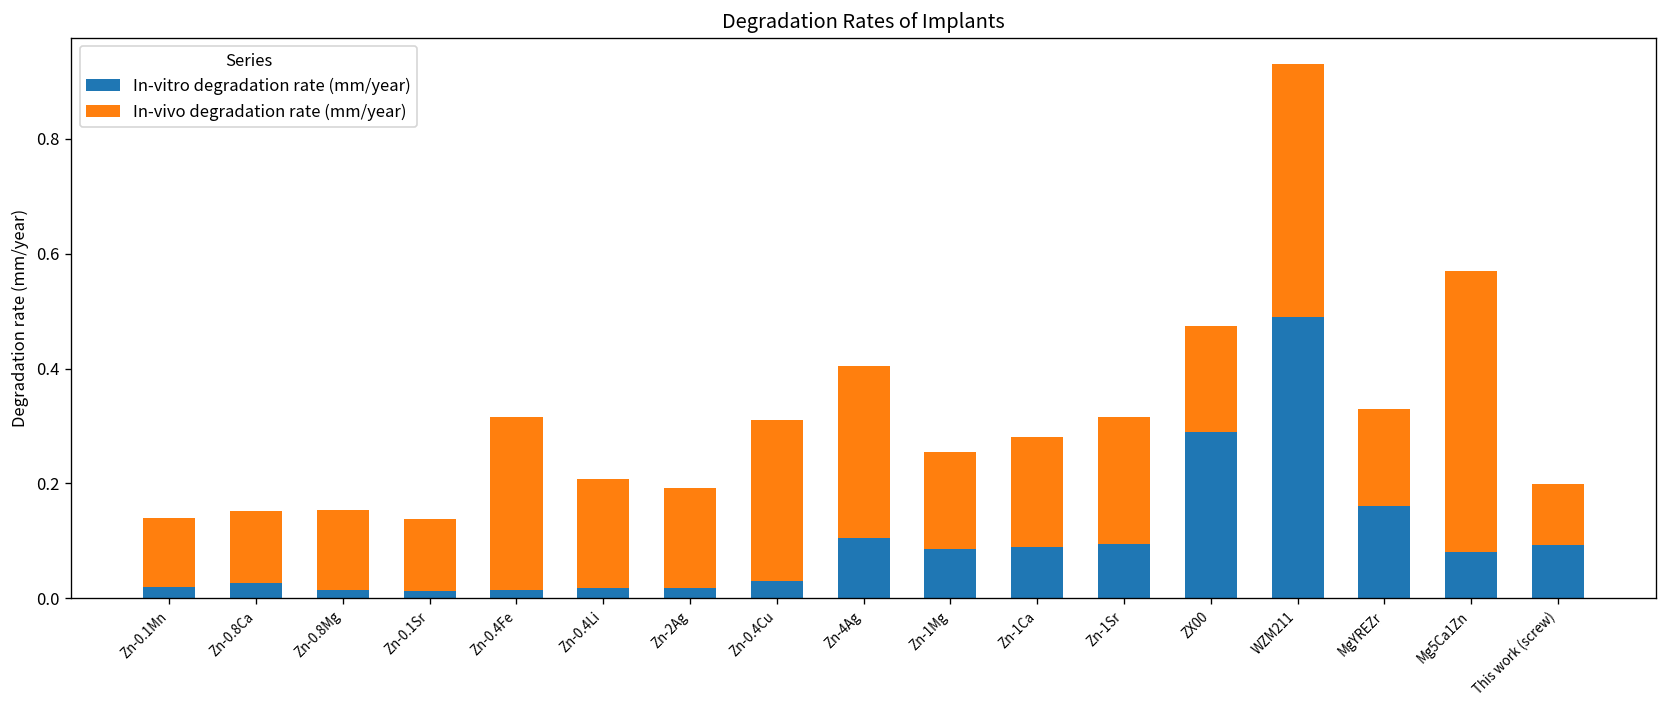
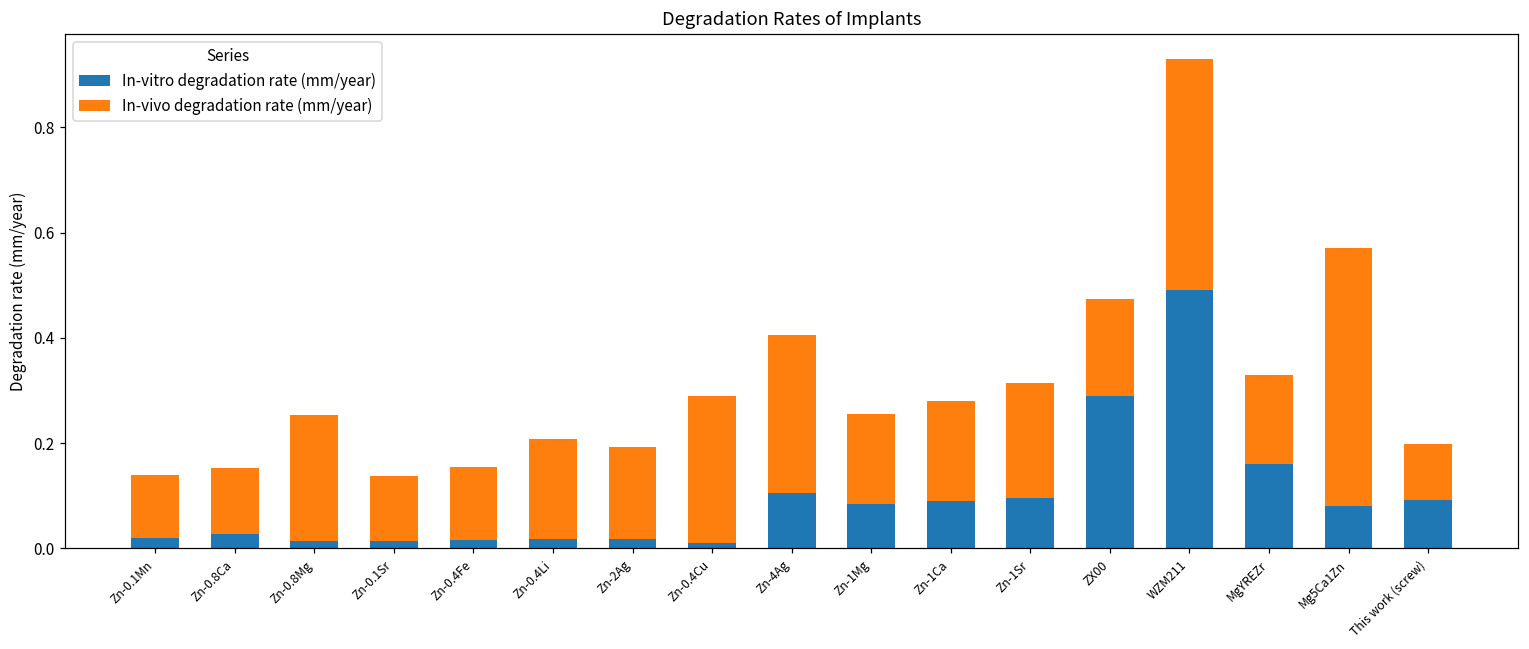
In-vivo degradation rate (mm/year), Zn-0.8Mg: 0.14 -> 0.24
In-vivo degradation rate (mm/year), Zn-0.4Fe: 0.30 -> 0.14
In-vitro degradation rate (mm/year), Zn-0.4Cu: 0.03 -> 0.01
